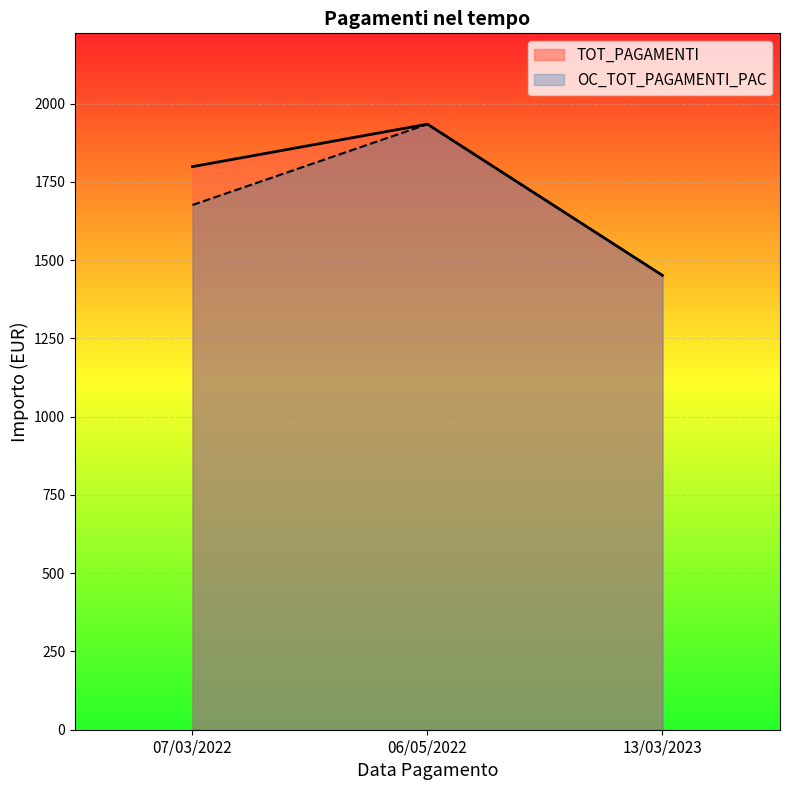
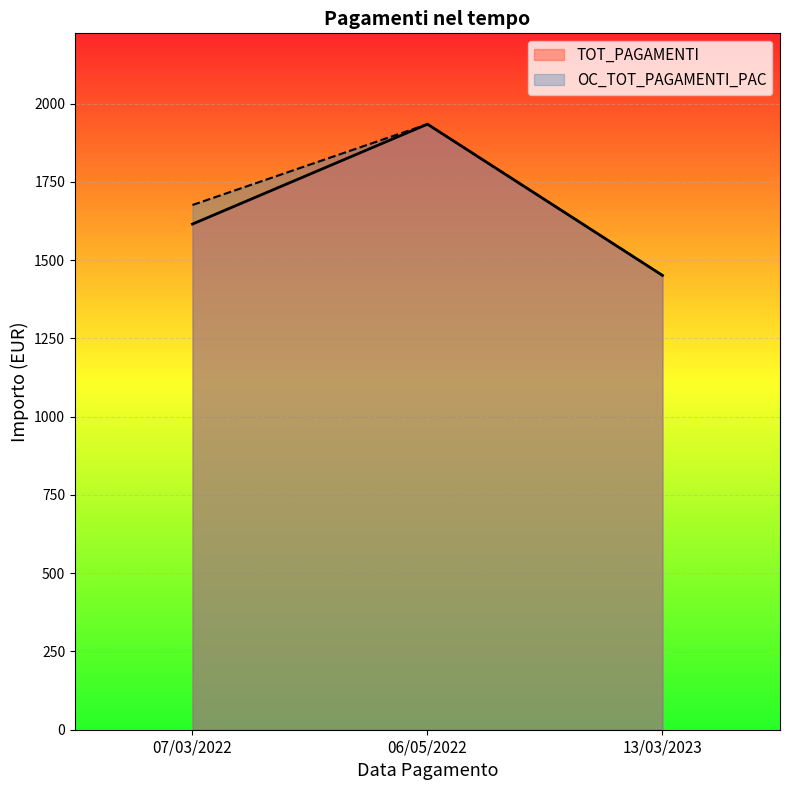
TOT_PAGAMENTI, 07/03/2022: 1800 -> 1620
